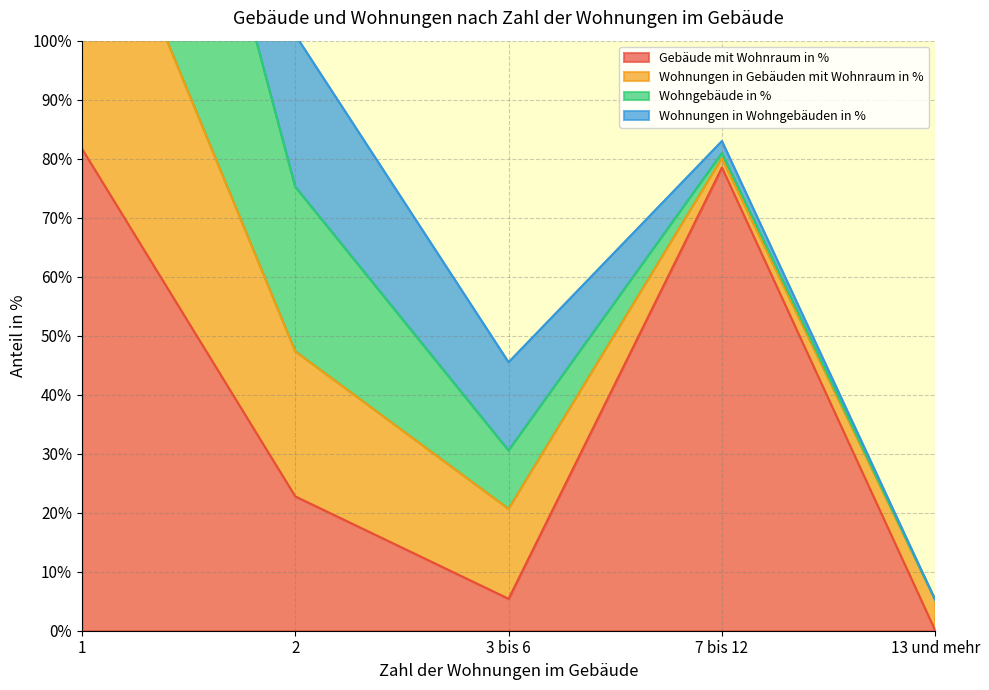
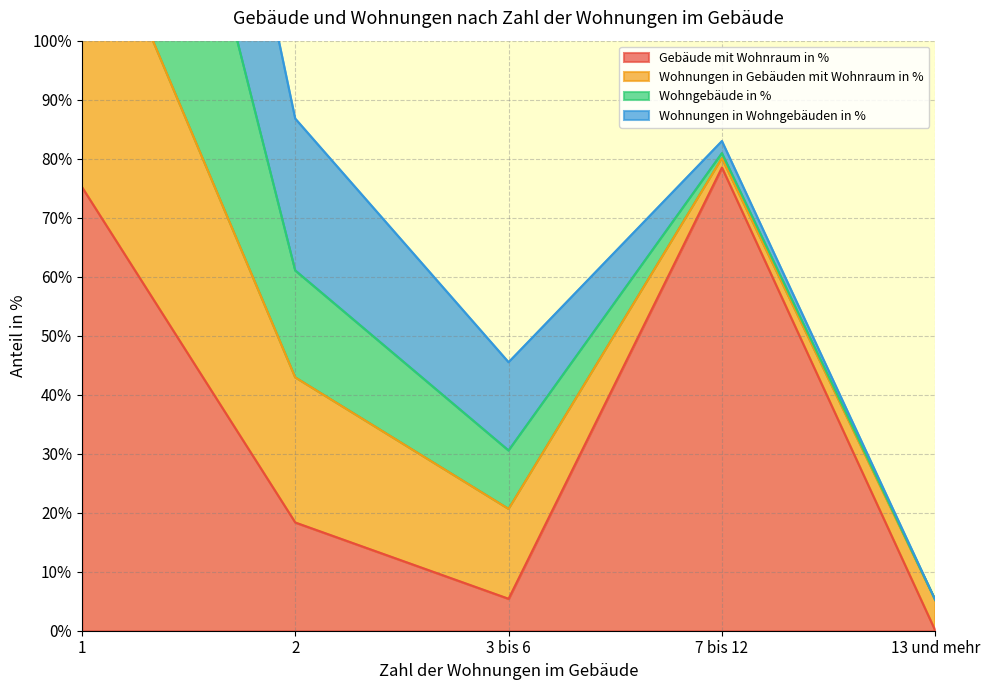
Gebäude mit Wohnraum in %, 1: 82% -> 75%
Gebäude mit Wohnraum in %, 2: 23% -> 18%
Wohngebäude in %, 2: 28% -> 18%
